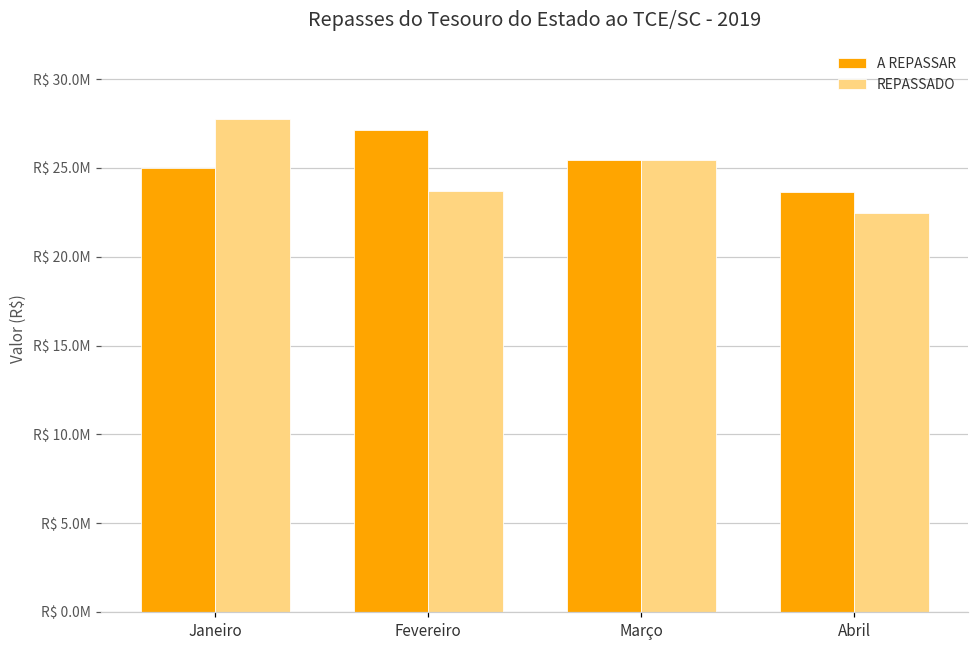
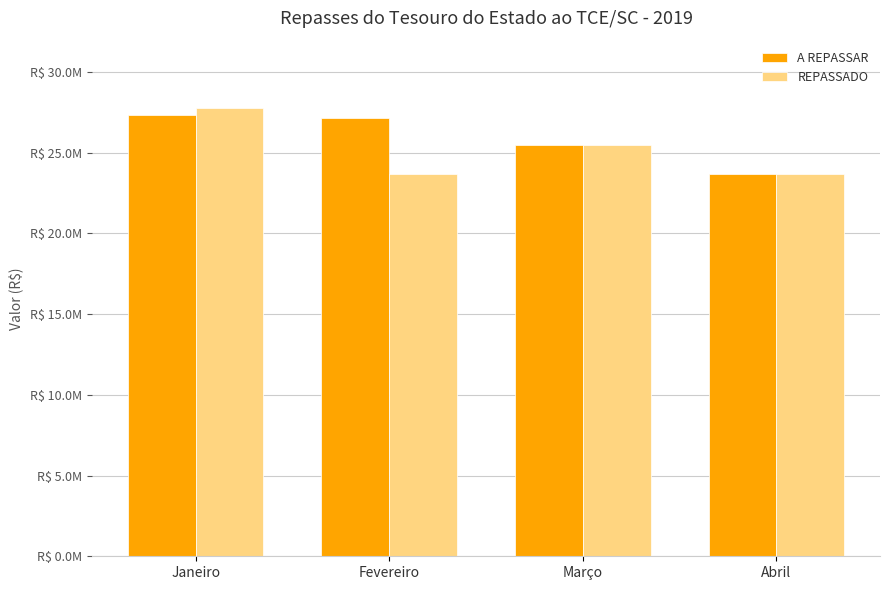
A REPASSAR, Janeiro: R$ 25000000 -> R$ 27300000
REPASSADO, Abril: R$ 22400000 -> R$ 23700000
